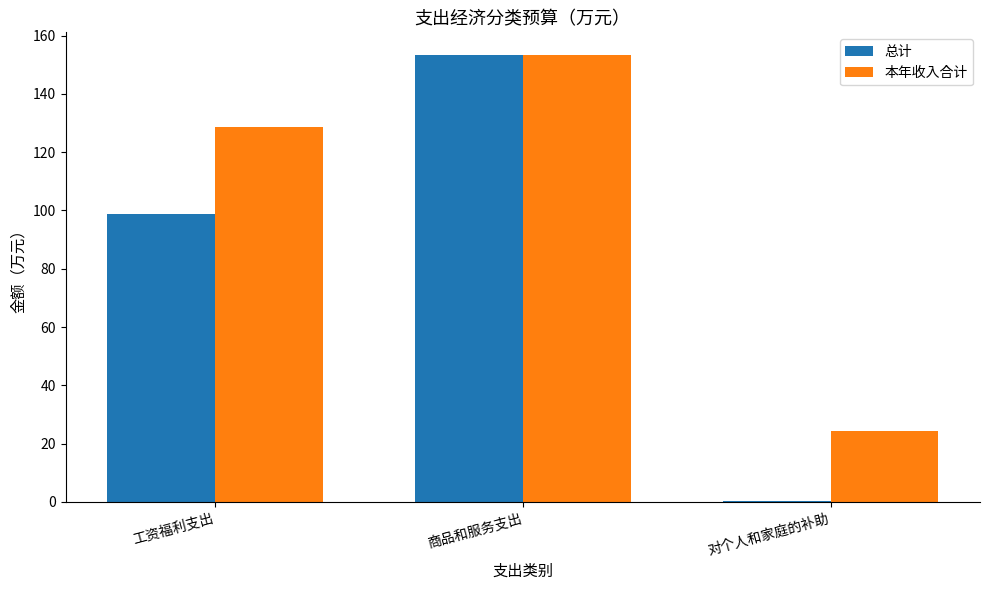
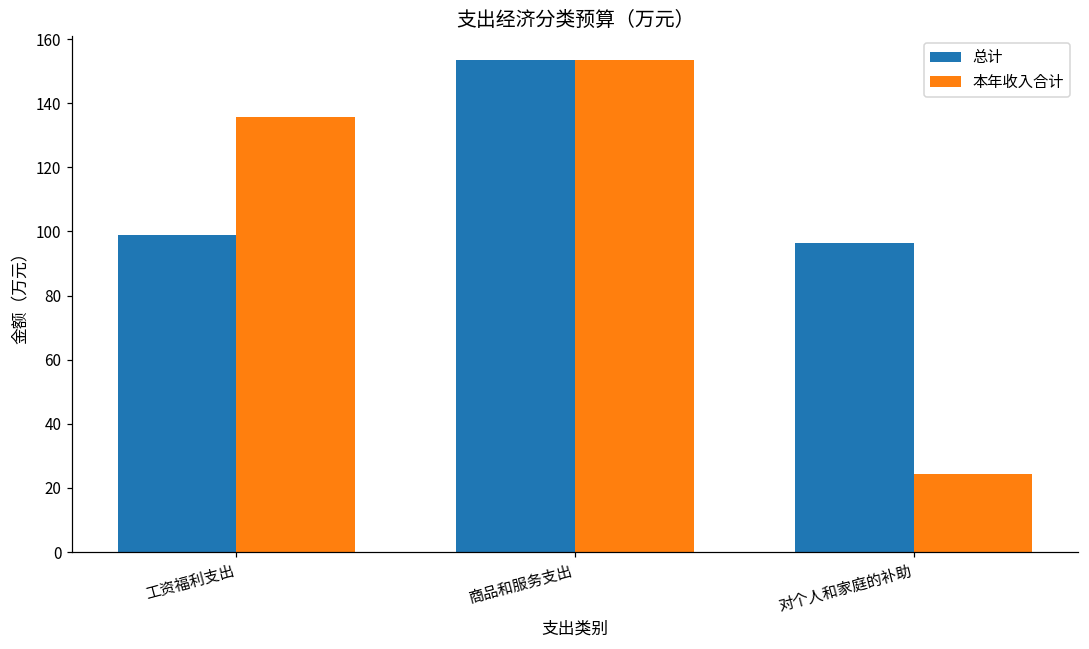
本年收入合计, 工资福利支出: 129 -> 136
总计, 对个人和家庭的补助: 0 -> 96
